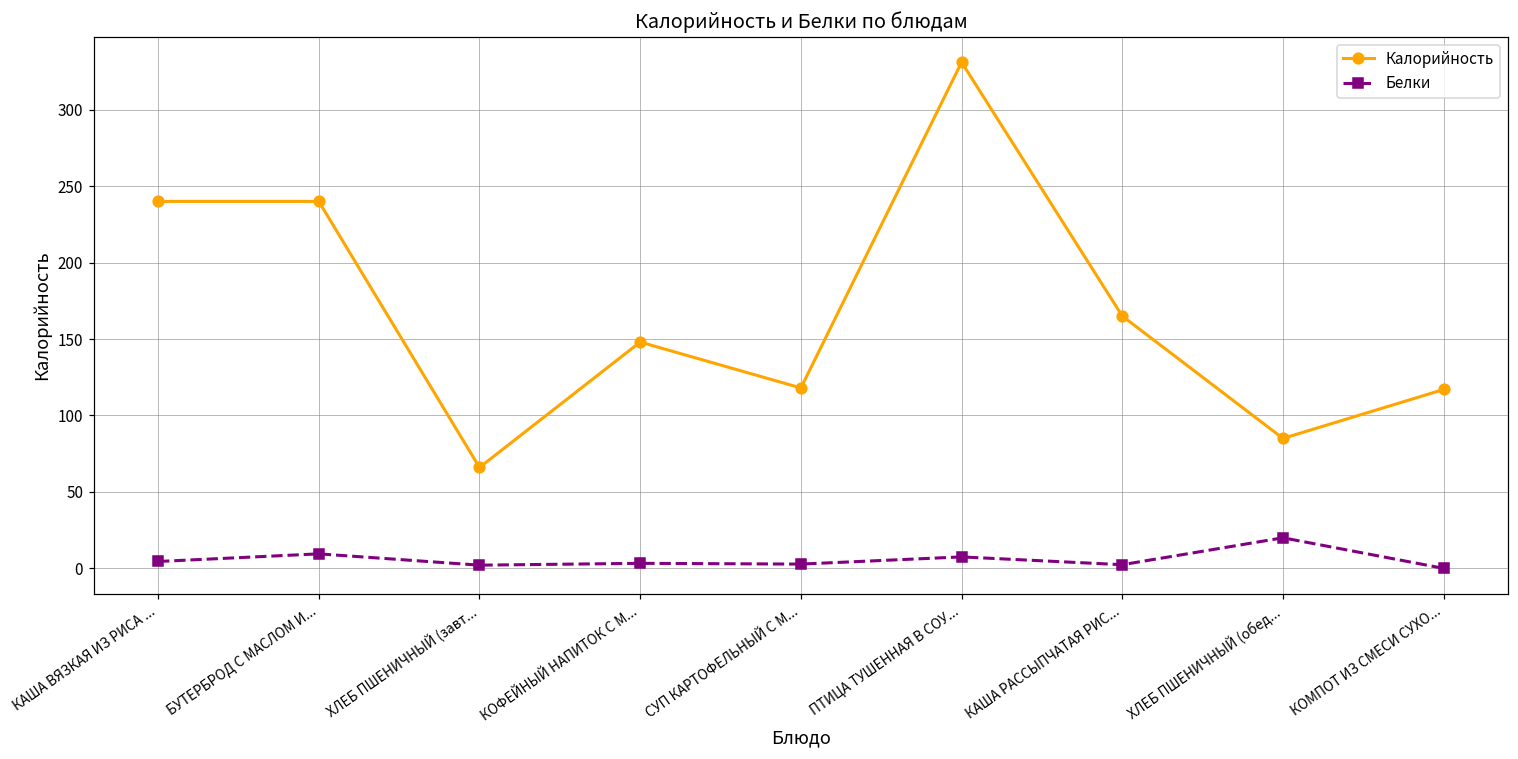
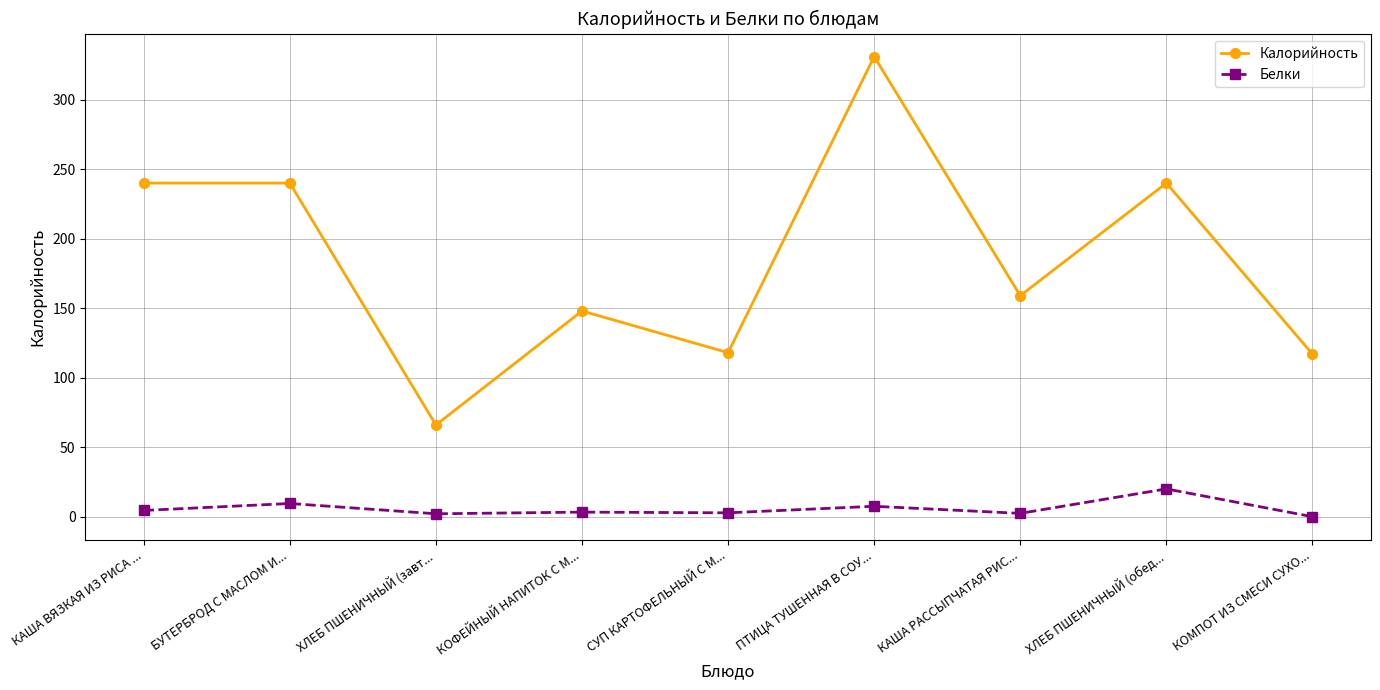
Калорийность, КАША РАССЫПЧАТАЯ РИС...: 165 -> 159
Калорийность, ХЛЕБ ПШЕНИЧНЫЙ (обед...: 85 -> 240
